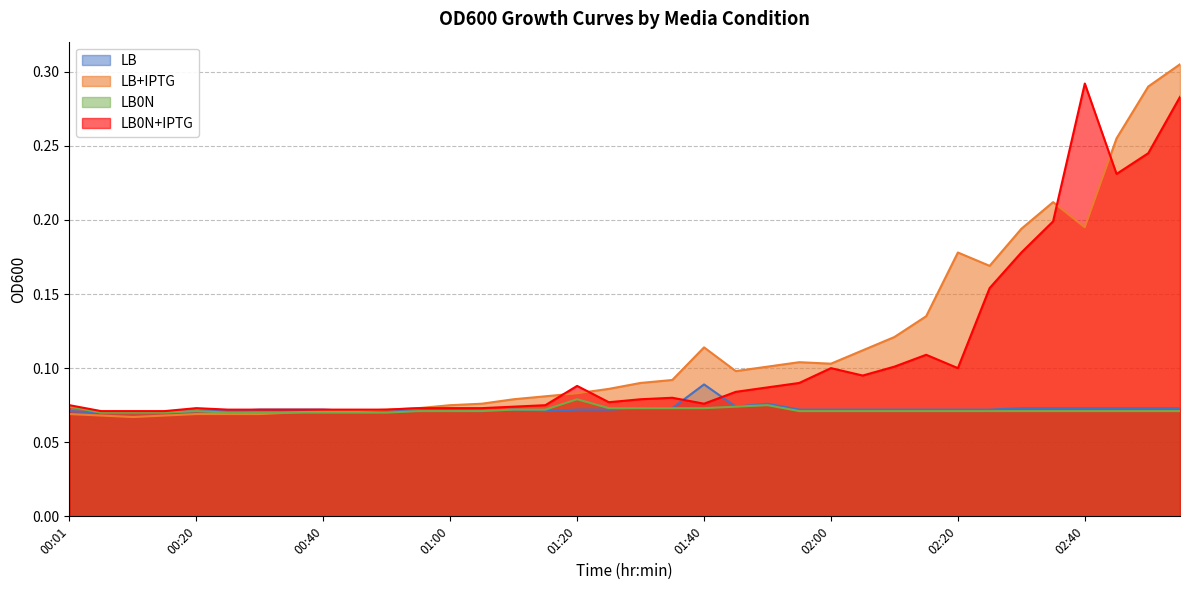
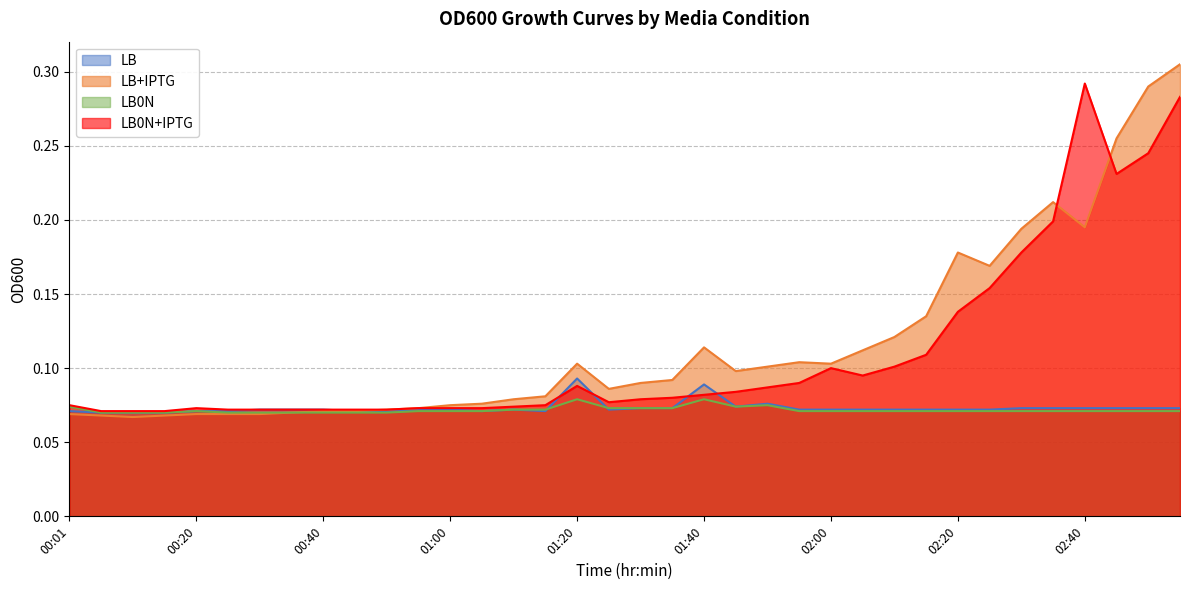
LB, 01:20: 0.072 -> 0.093
LB+IPTG, 01:20: 0.083 -> 0.103
LB0N, 01:40: 0.073 -> 0.079
LB0N+IPTG, 01:40: 0.076 -> 0.082
LB0N+IPTG, 02:20: 0.100 -> 0.138
